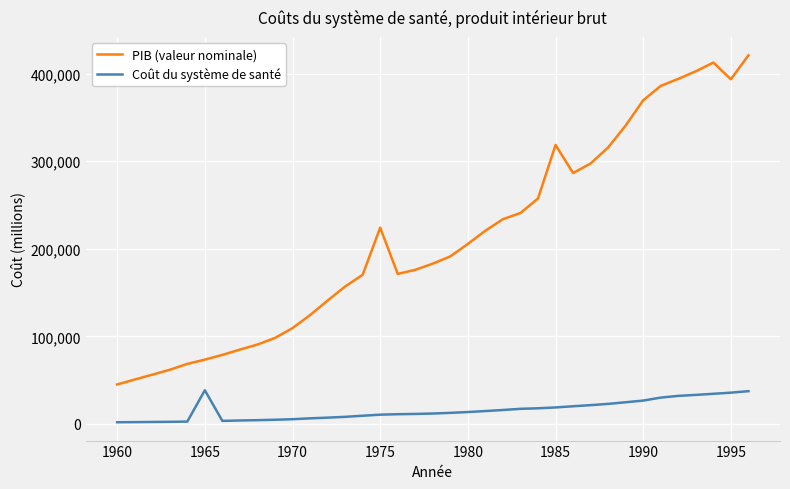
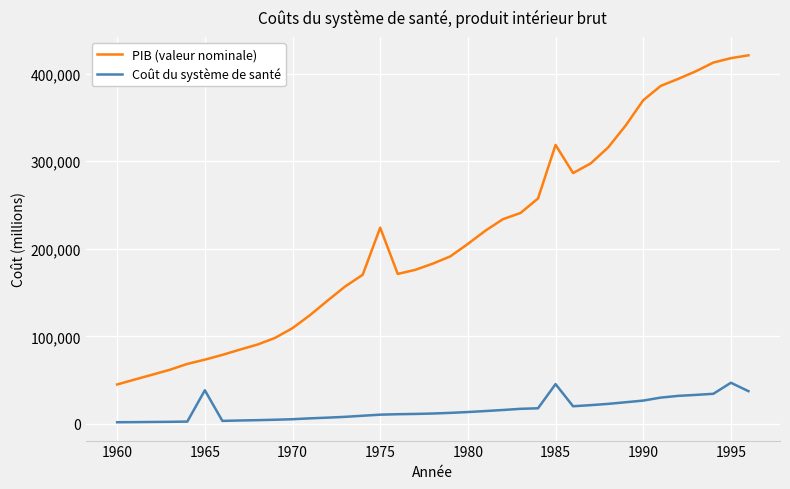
Coût du système de santé, 1985: 20,000 -> 50,000
PIB (valeur nominale), 1995: 390,000 -> 420,000
Coût du système de santé, 1995: 40,000 -> 50,000
